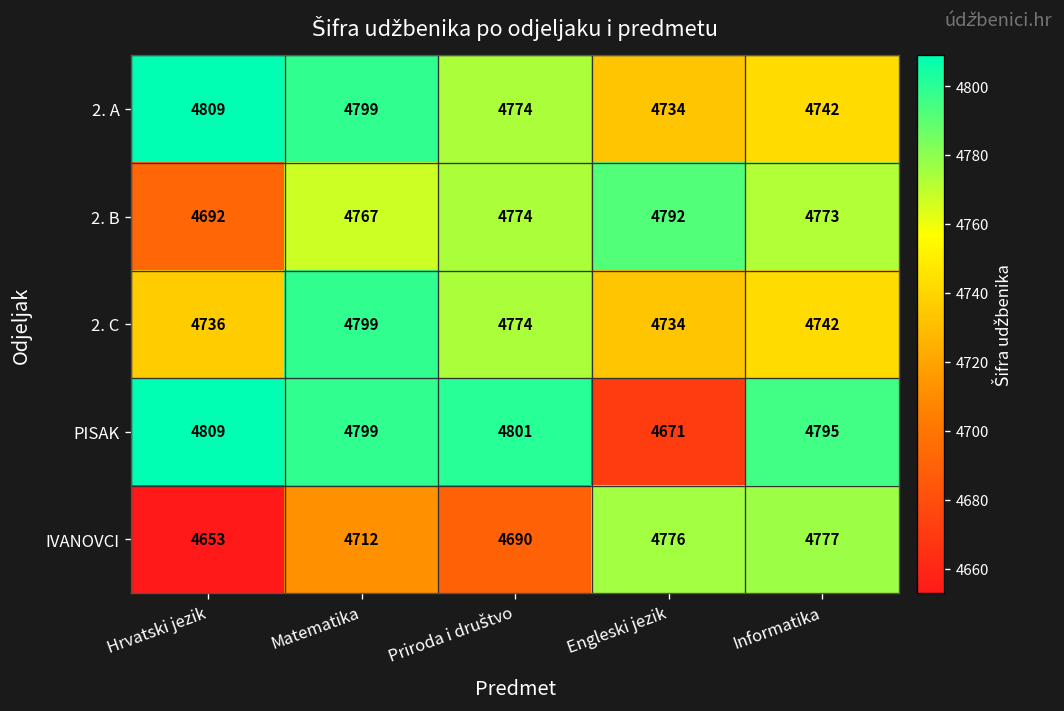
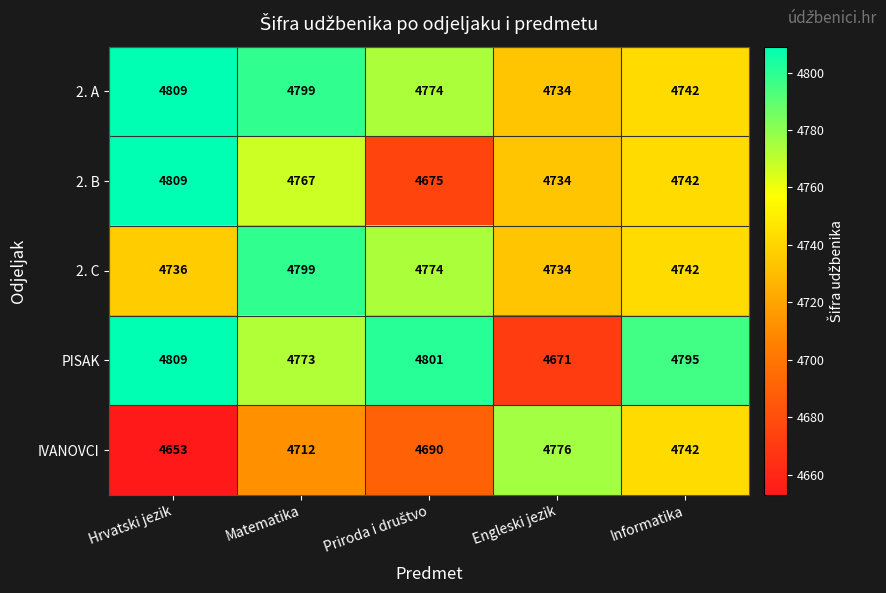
2. B, Hrvatski jezik: 4692 -> 4809
2. B, Priroda i društvo: 4774 -> 4675
2. B, Engleski jezik: 4792 -> 4734
2. B, Informatika: 4773 -> 4742
PISAK, Matematika: 4799 -> 4773
IVANOVCI, Informatika: 4777 -> 4742
